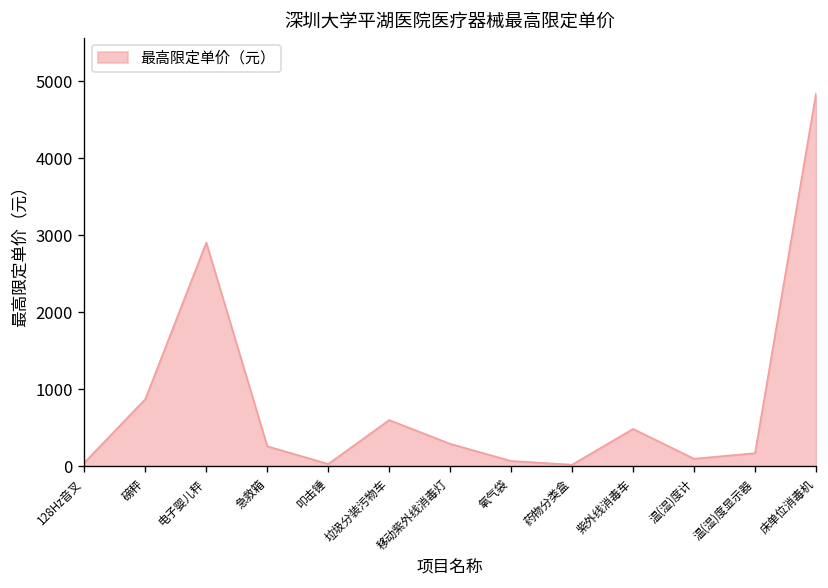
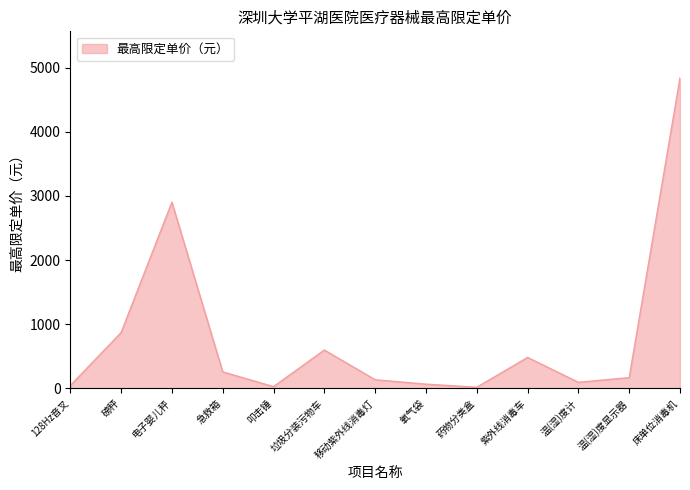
移动紫外线消毒灯: 300 -> 100
